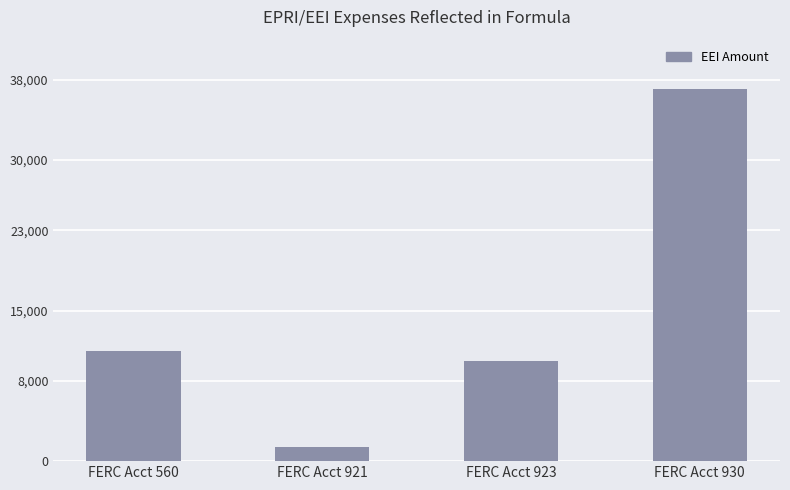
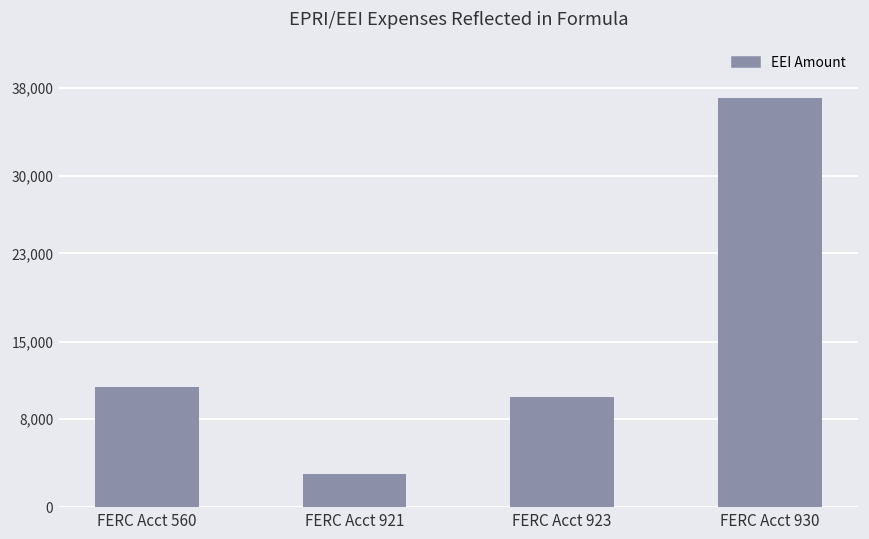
FERC Acct 921: 1,400 -> 3,000
